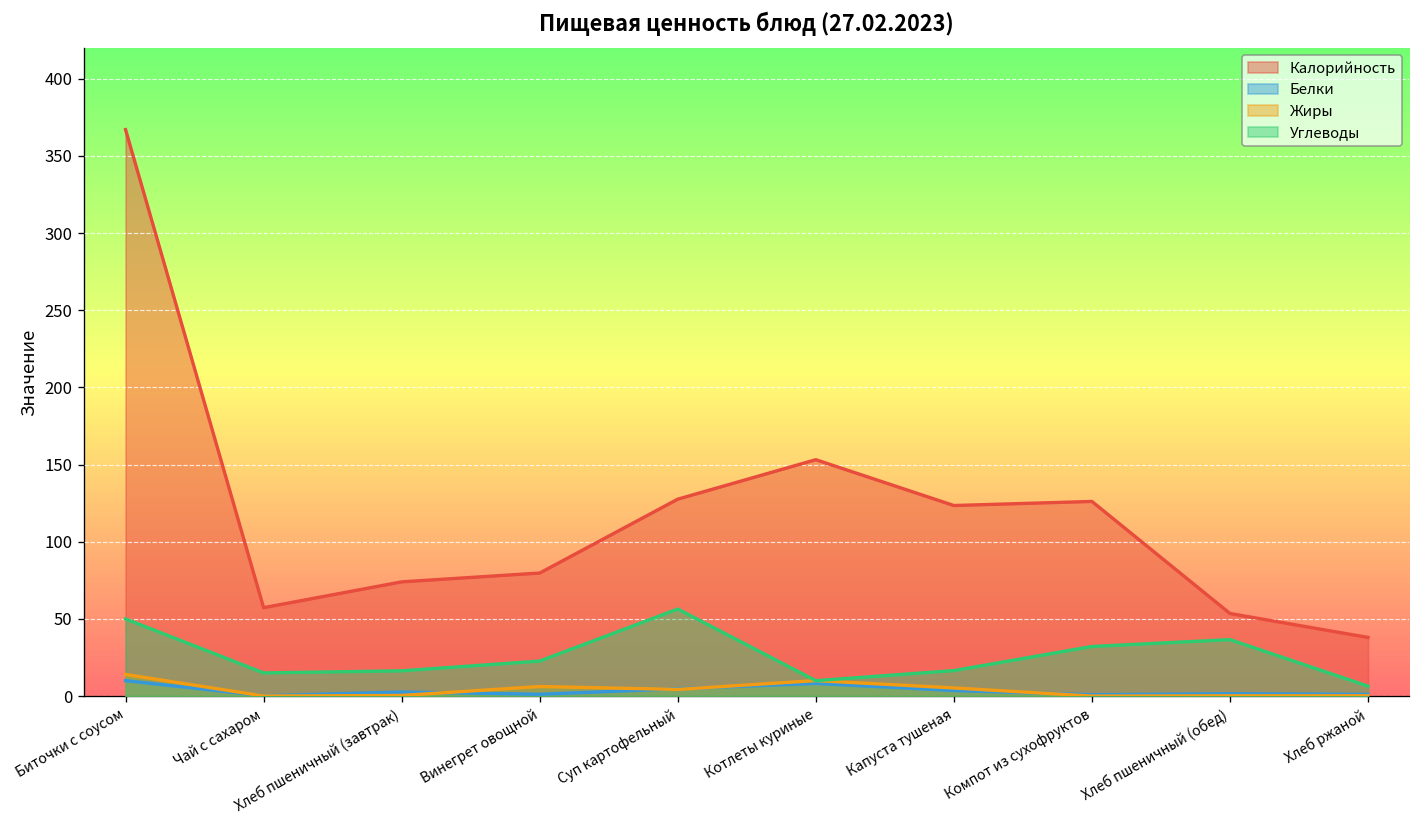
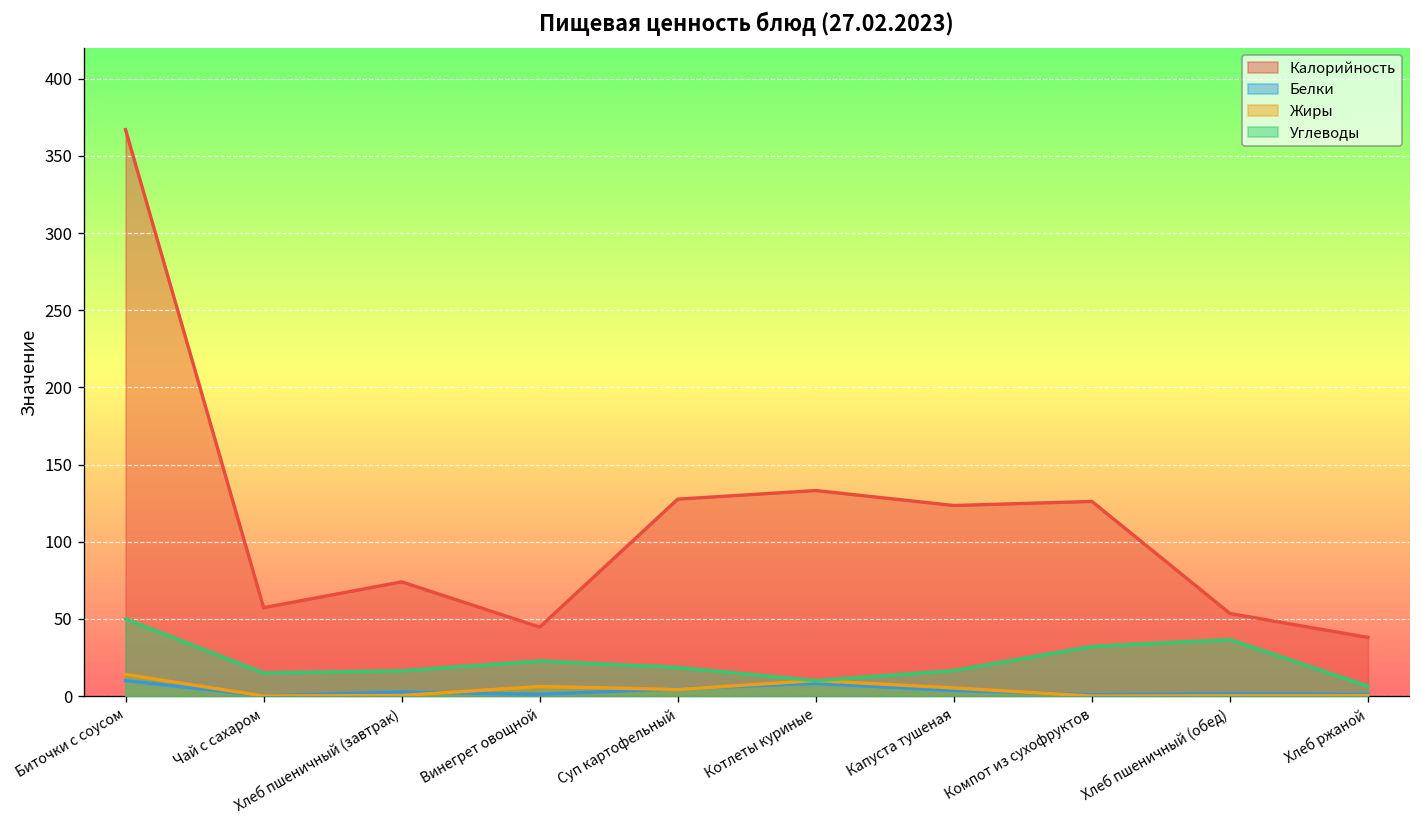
Калорийность, Винегрет овощной: 80 -> 45
Углеводы, Суп картофельный: 56 -> 19
Калорийность, Котлеты куриные: 153 -> 133
